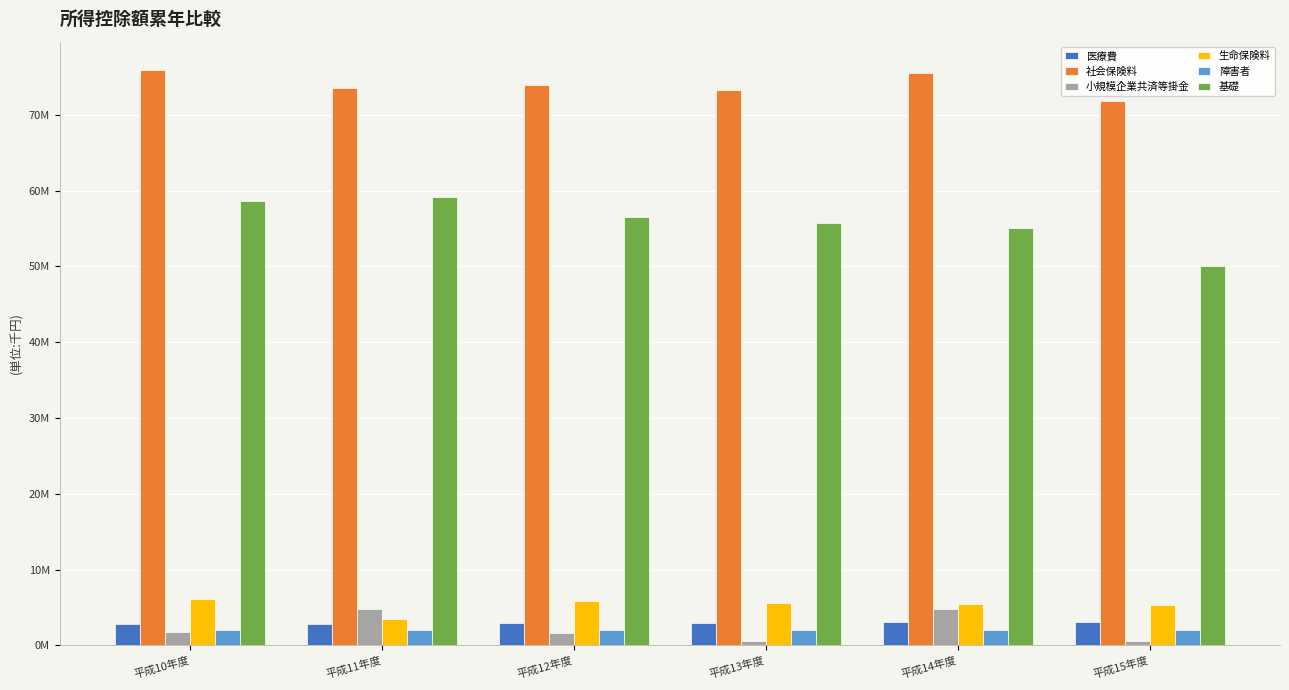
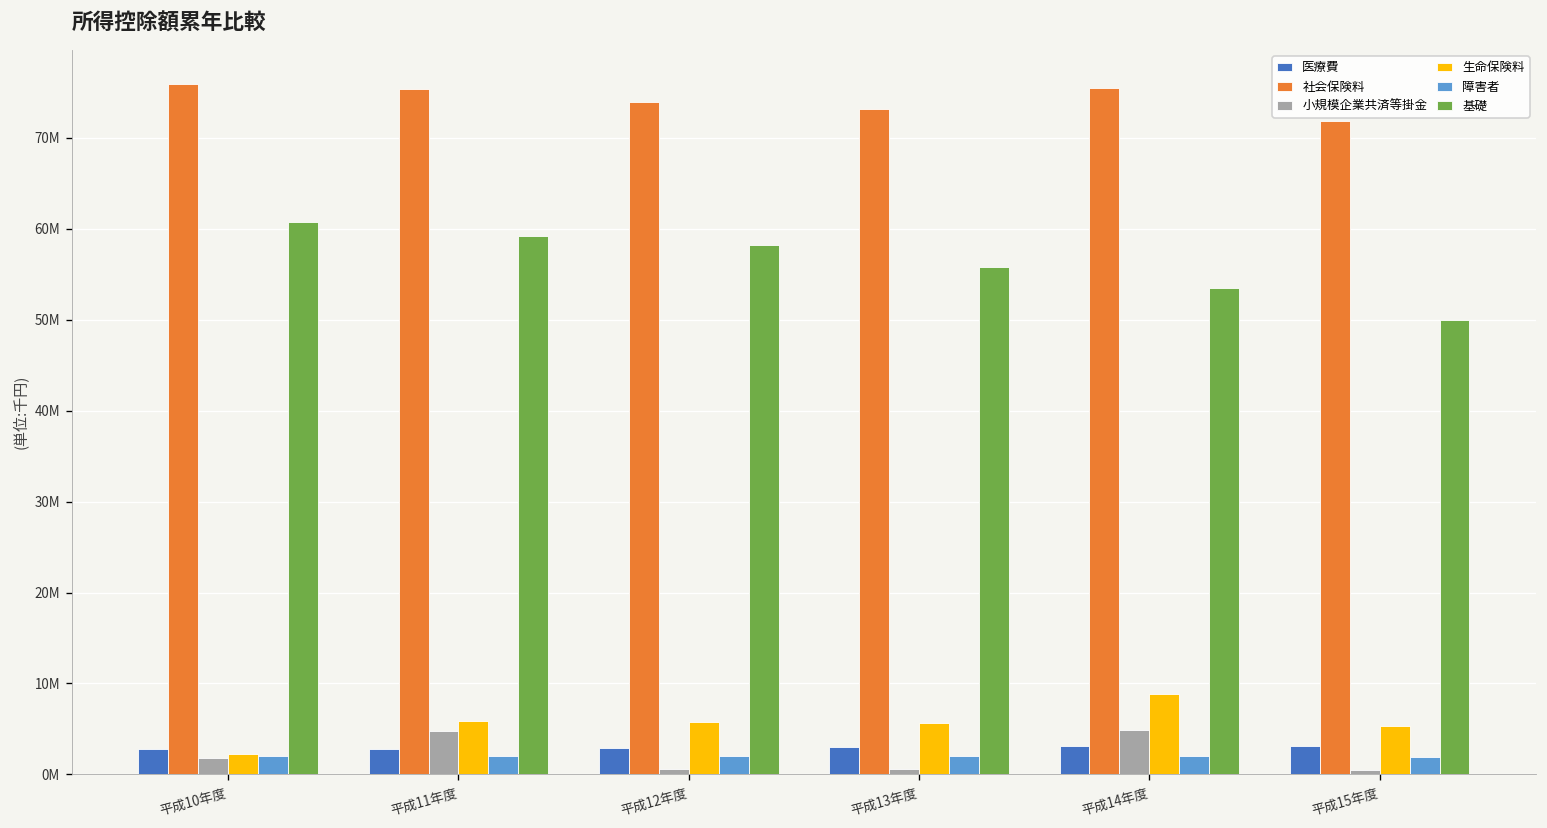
生命保険料, 平成10年度: 6000000 -> 2000000
基礎, 平成10年度: 59000000 -> 61000000
社会保険料, 平成11年度: 74000000 -> 75000000
生命保険料, 平成11年度: 3000000 -> 6000000
小規模企業共済等掛金, 平成12年度: 2000000 -> 1000000
基礎, 平成12年度: 56000000 -> 58000000
生命保険料, 平成14年度: 6000000 -> 9000000
基礎, 平成14年度: 55000000 -> 53000000
